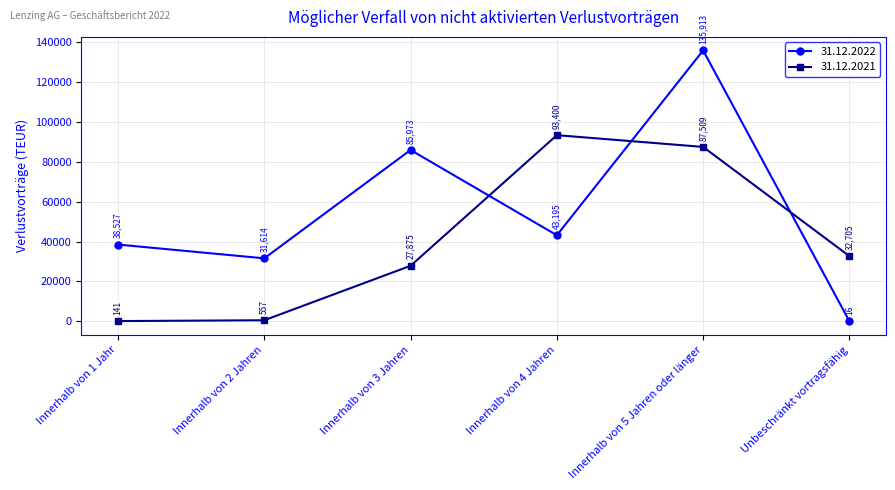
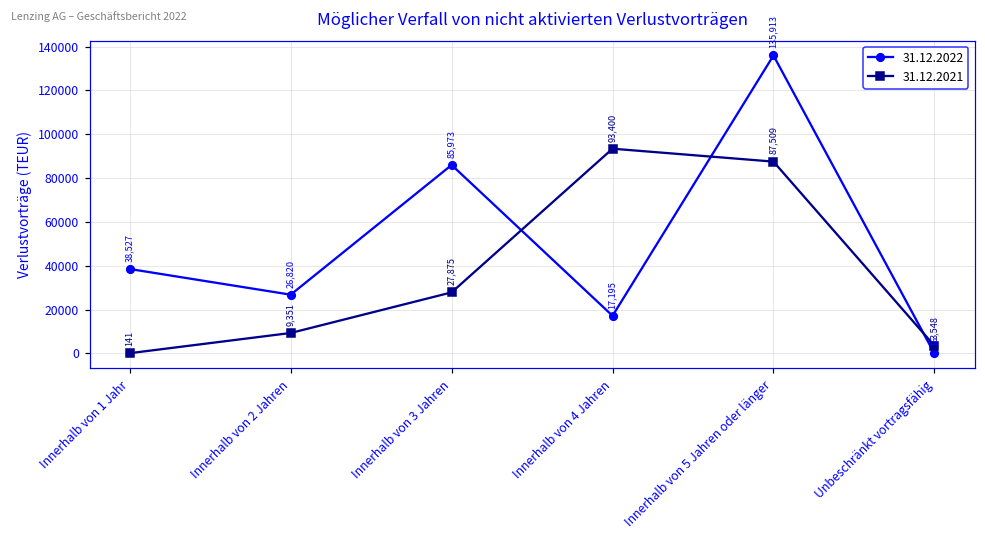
31.12.2022, Innerhalb von 2 Jahren: 31,614 -> 26,820
31.12.2021, Innerhalb von 2 Jahren: 557 -> 9,351
31.12.2022, Innerhalb von 4 Jahren: 43,195 -> 17,195
31.12.2021, Unbeschränkt vortragsfähig: 32,705 -> 3,548
